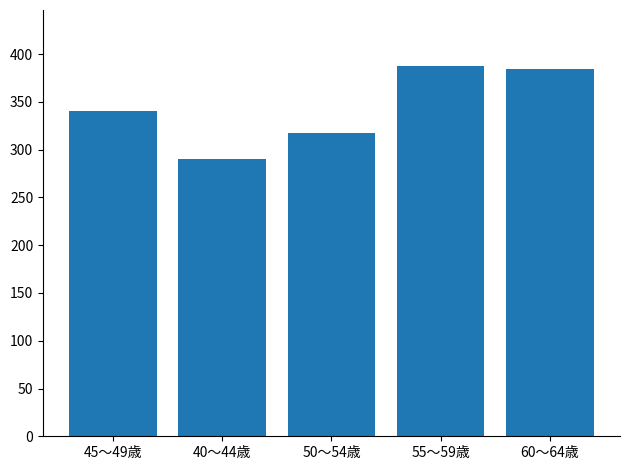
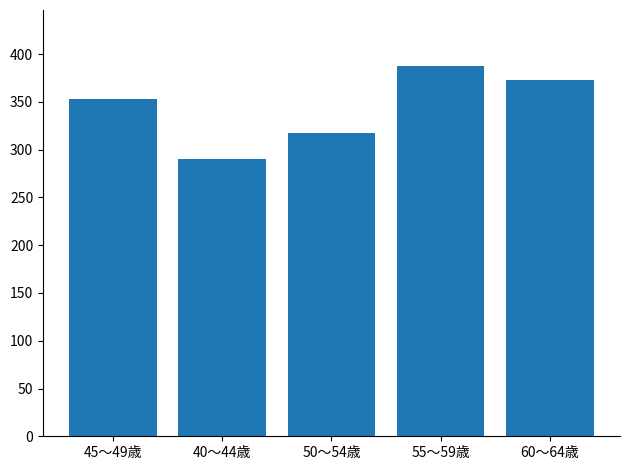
45～49歳: 340 -> 350
60～64歳: 380 -> 370
